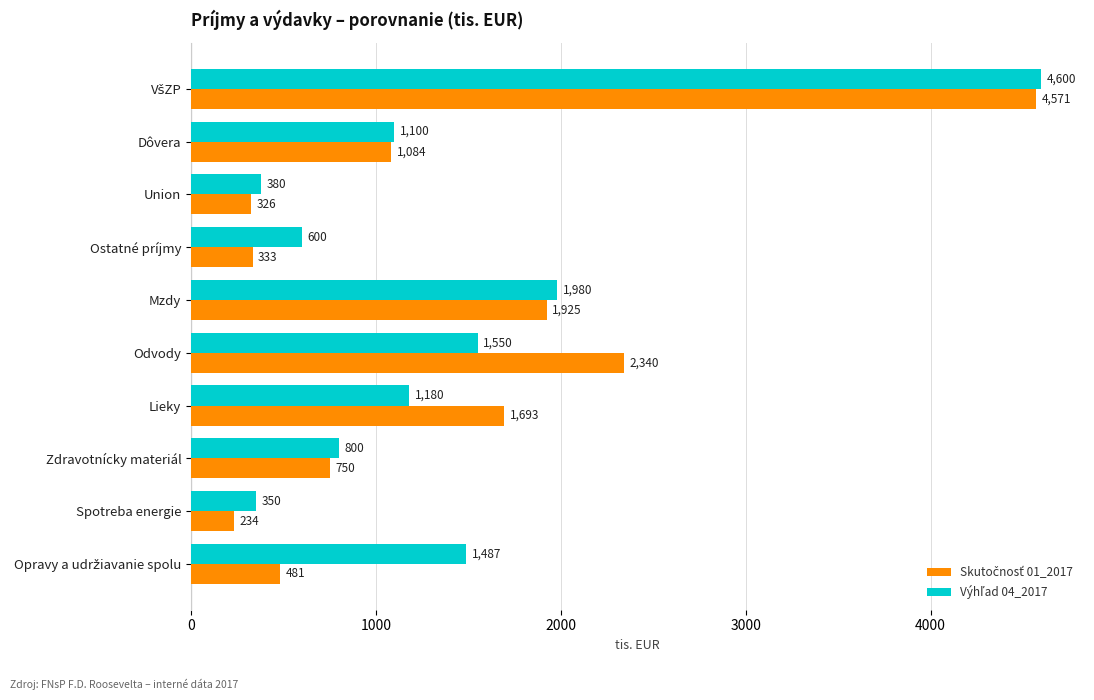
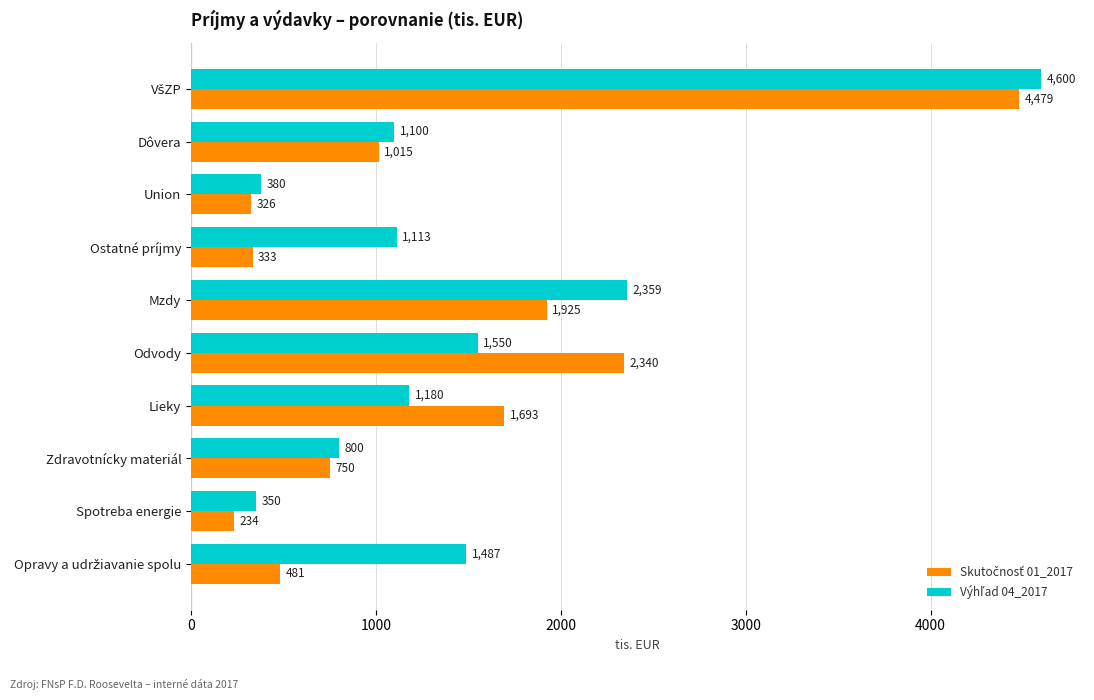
Skutočnosť 01_2017, VšZP: 4,571 -> 4,479
Skutočnosť 01_2017, Dôvera: 1,084 -> 1,015
Výhľad 04_2017, Ostatné príjmy: 600 -> 1,113
Výhľad 04_2017, Mzdy: 1,980 -> 2,359
